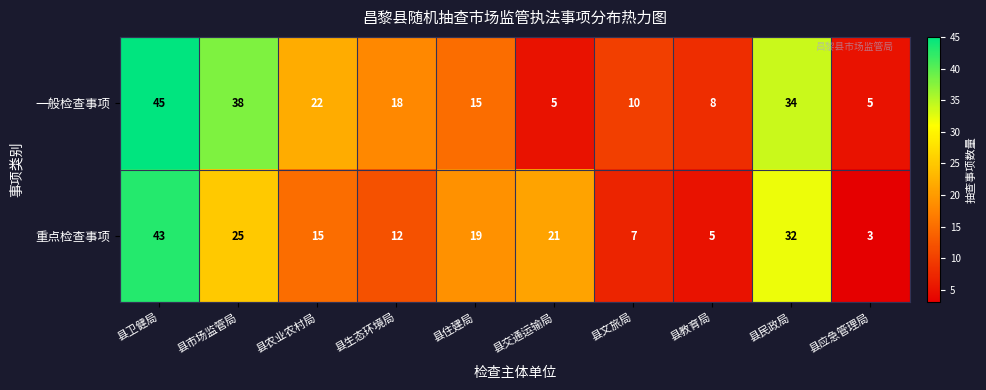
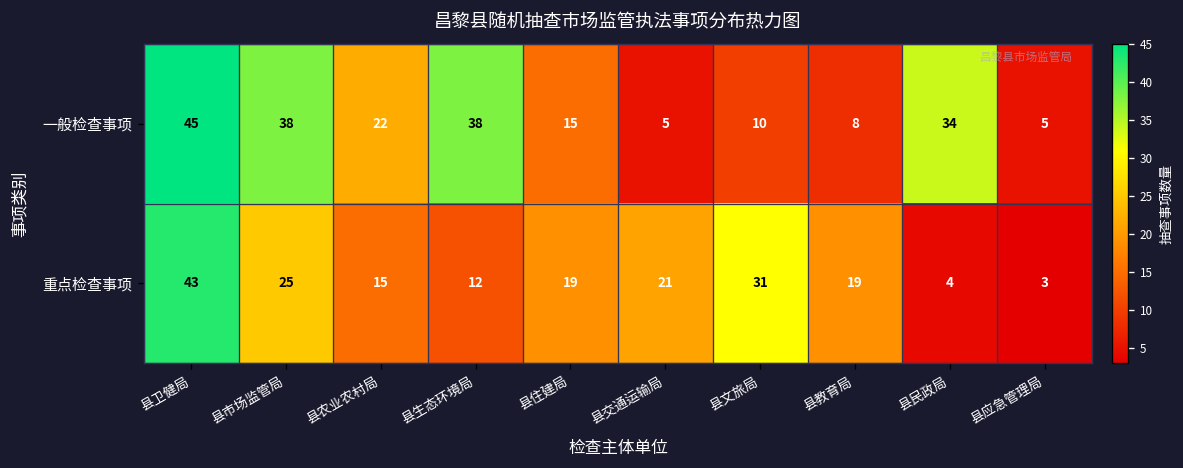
一般检查事项, 县生态环境局: 18 -> 38
重点检查事项, 县文旅局: 7 -> 31
重点检查事项, 县教育局: 5 -> 19
重点检查事项, 县民政局: 32 -> 4
